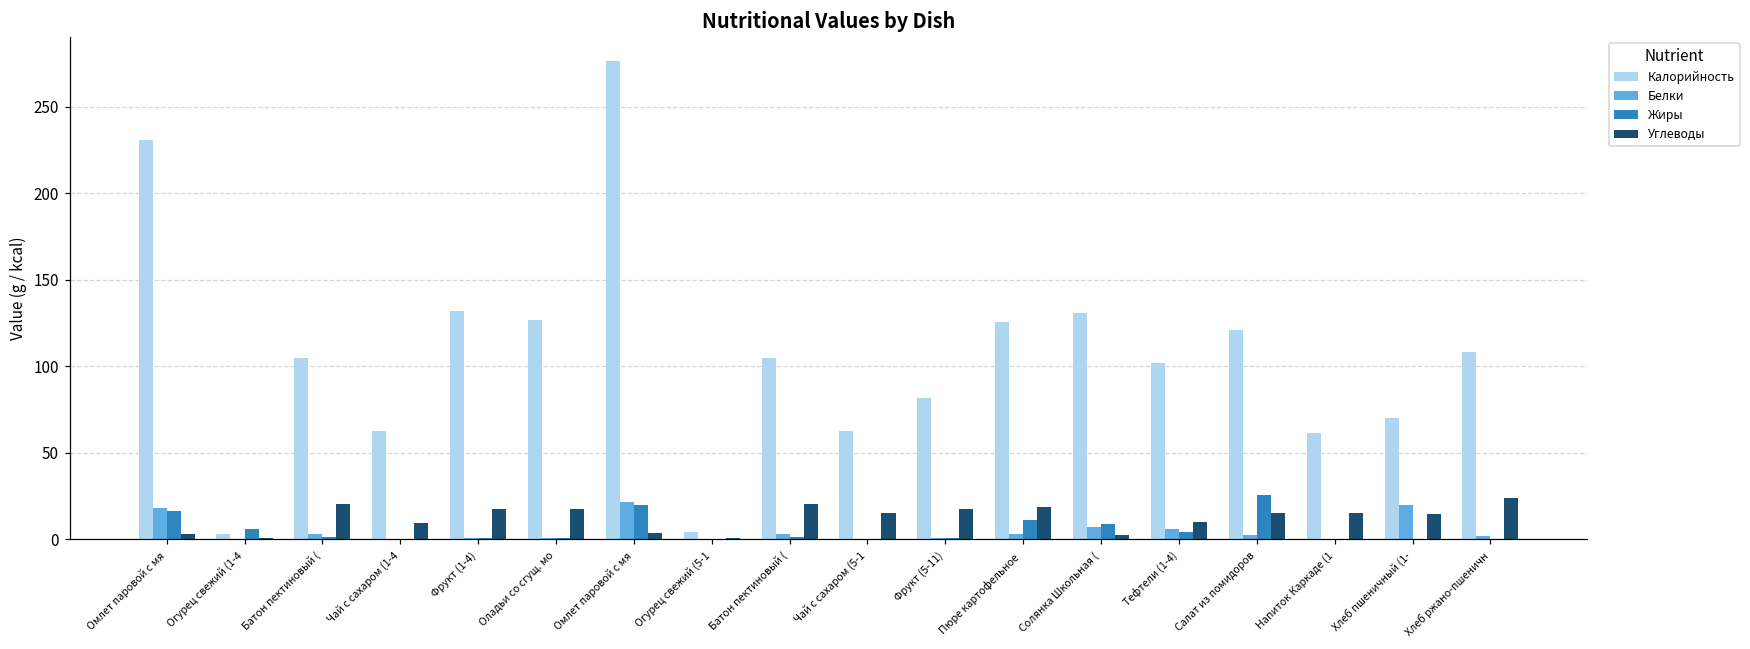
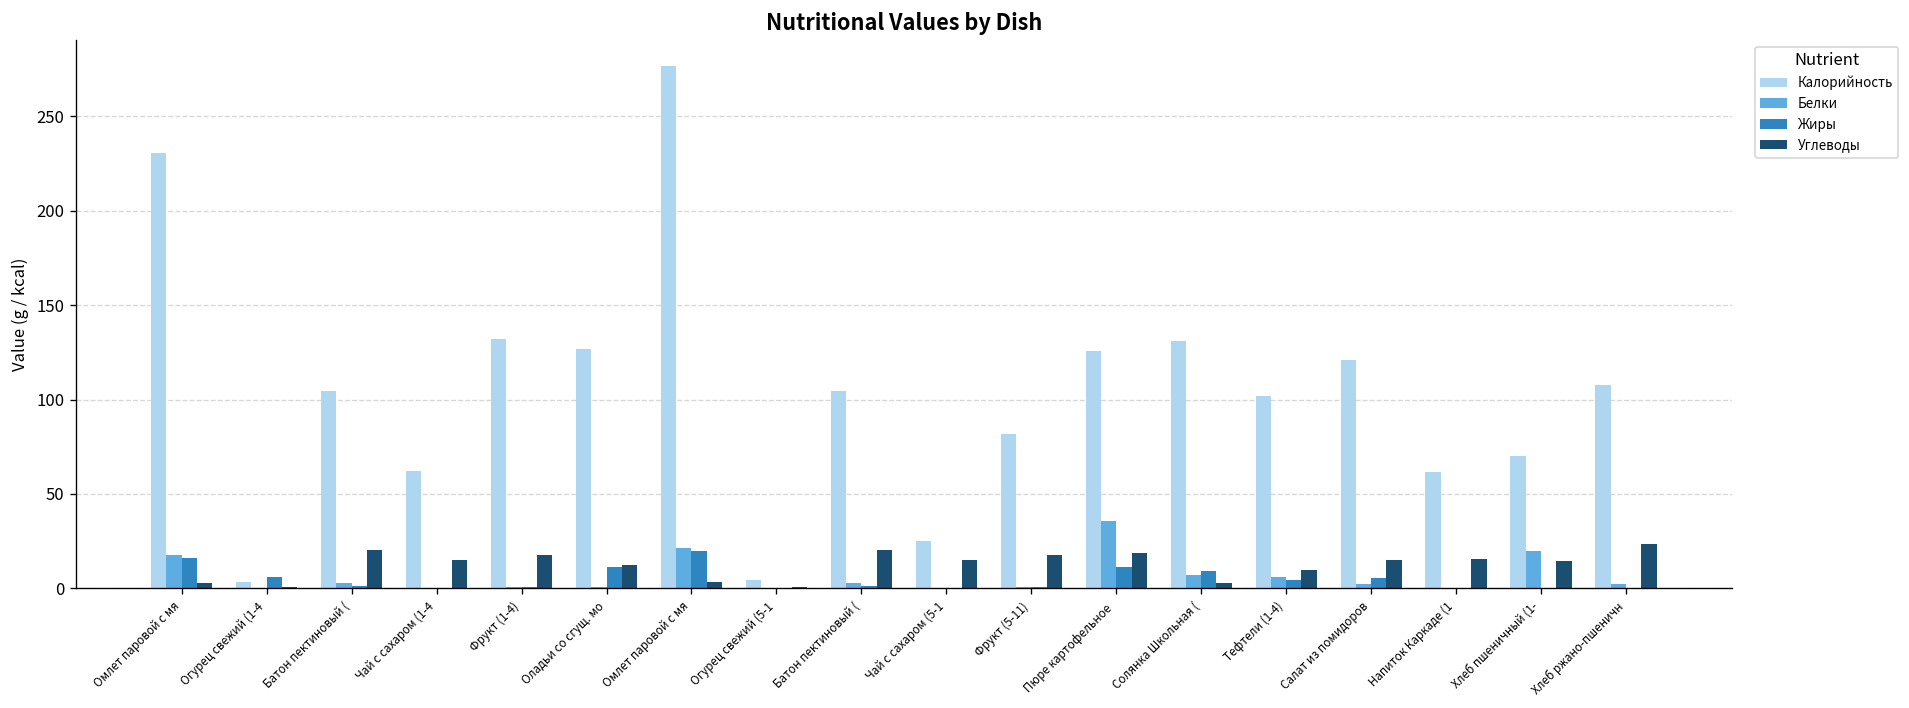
Углеводы, Чай с сахаром (1-4: 10 -> 15
Жиры, Оладьи со сгущ. мо: 1 -> 11
Углеводы, Оладьи со сгущ. мо: 18 -> 13
Калорийность, Чай с сахаром (5-1: 62 -> 25
Белки, Пюре картофельное: 3 -> 36
Жиры, Салат из помидоров: 25 -> 6
